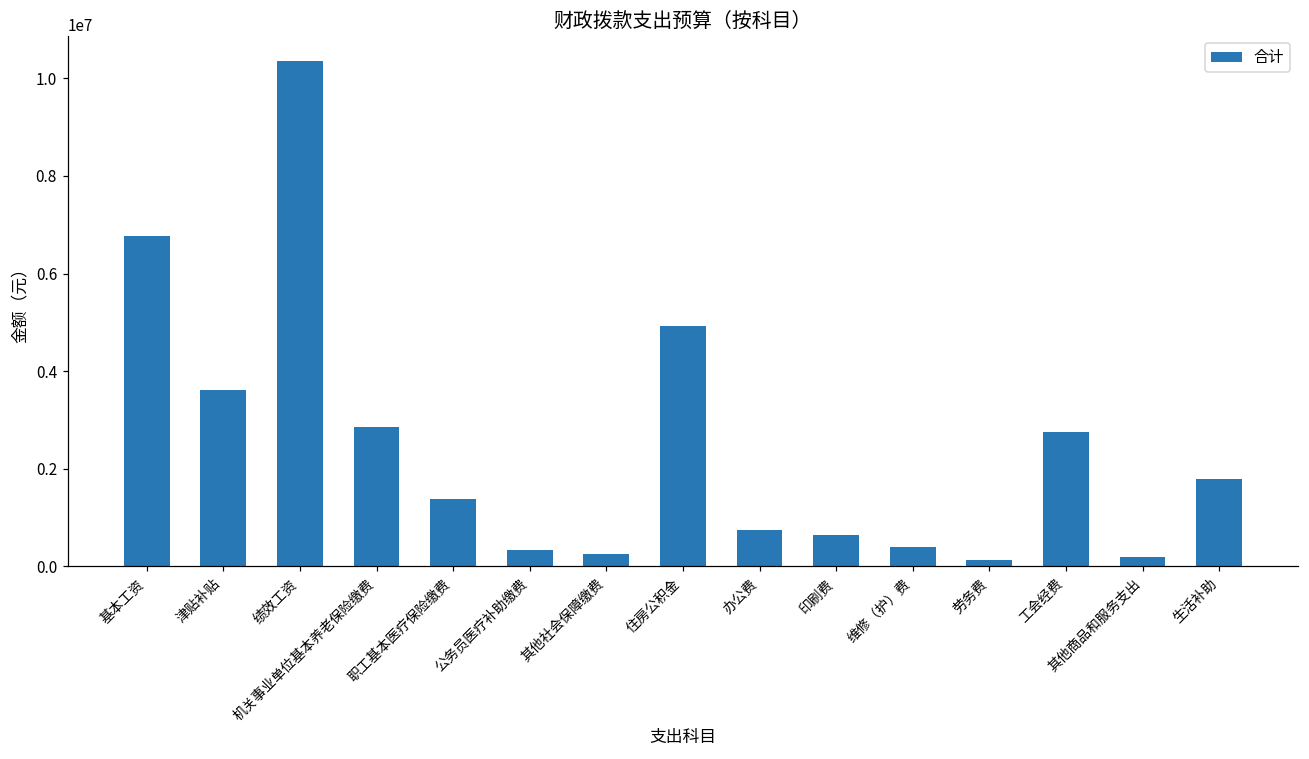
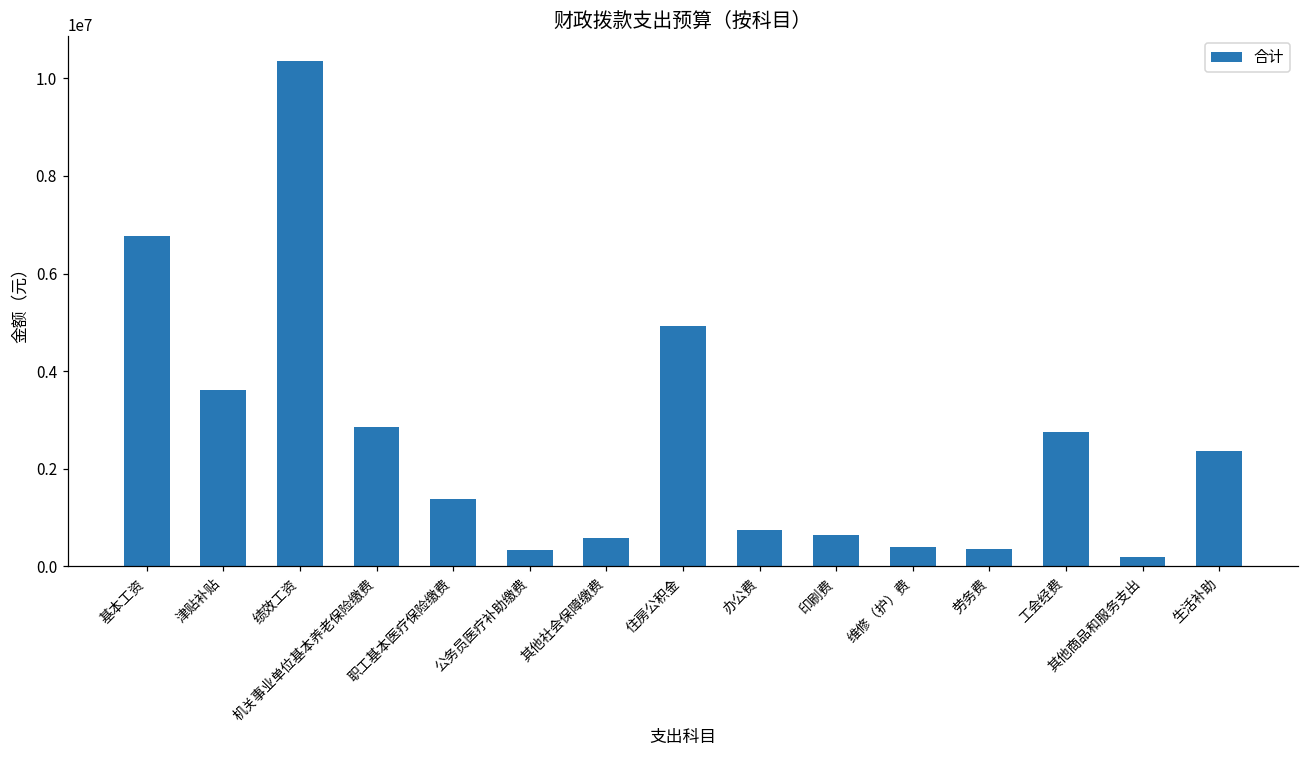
其他社会保障缴费: 200000 -> 600000
劳务费: 100000 -> 400000
生活补助: 1800000 -> 2400000
